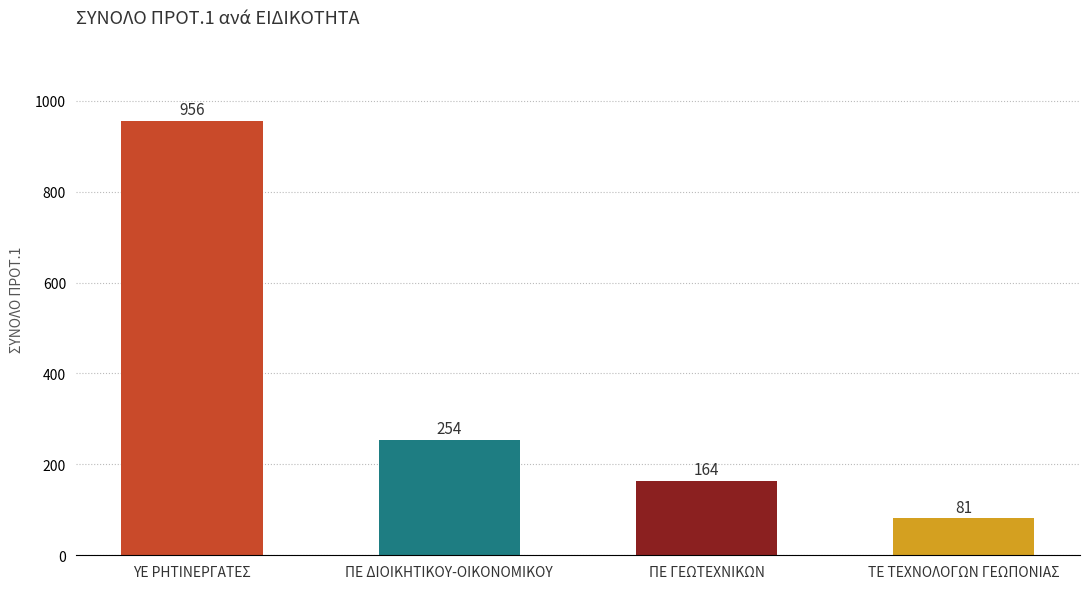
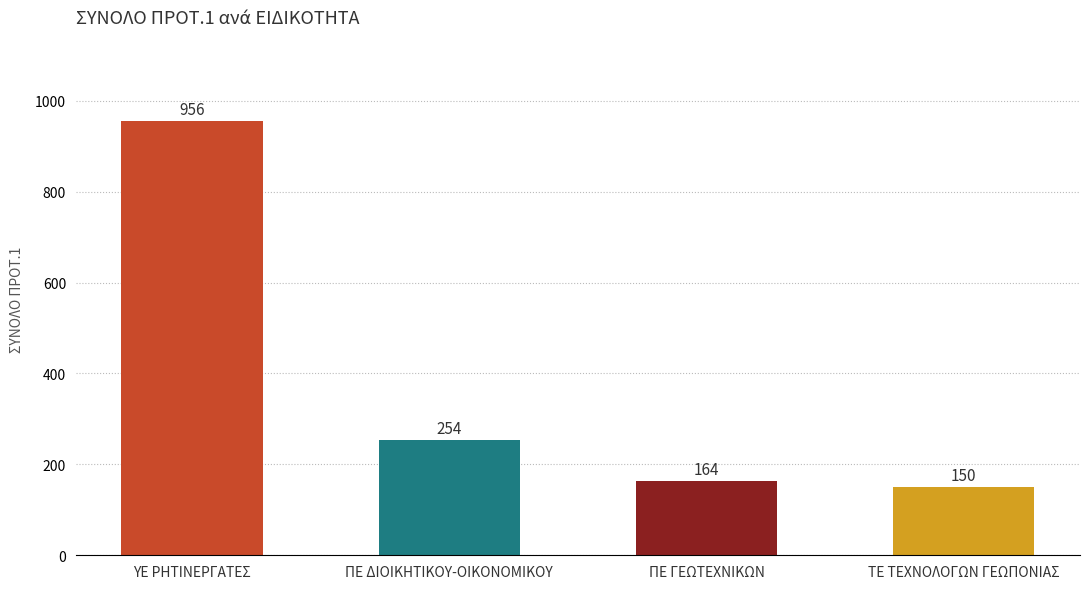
ΤΕ ΤΕΧΝΟΛΟΓΩΝ ΓΕΩΠΟΝΙΑΣ: 81 -> 150
